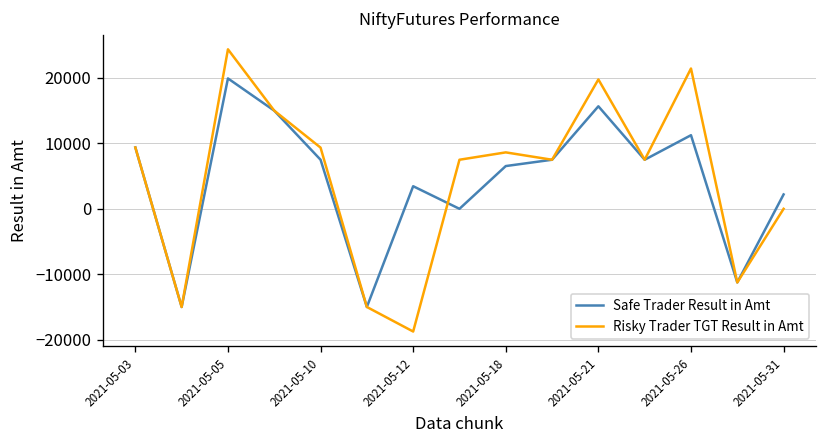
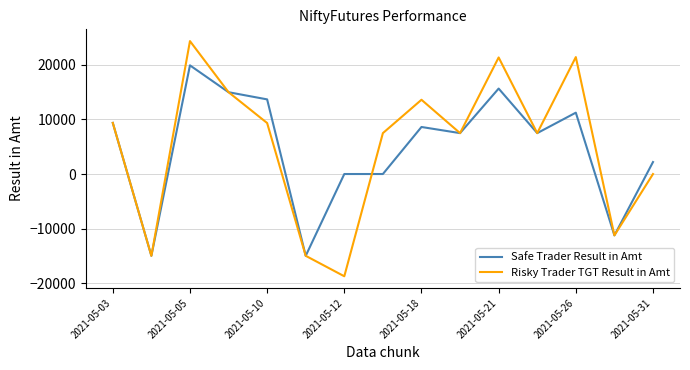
Safe Trader Result in Amt, 2021-05-10: 8000 -> 14000
Safe Trader Result in Amt, 2021-05-12: 3000 -> 0
Safe Trader Result in Amt, 2021-05-18: 7000 -> 9000
Risky Trader TGT Result in Amt, 2021-05-18: 9000 -> 14000
Risky Trader TGT Result in Amt, 2021-05-21: 20000 -> 21000
